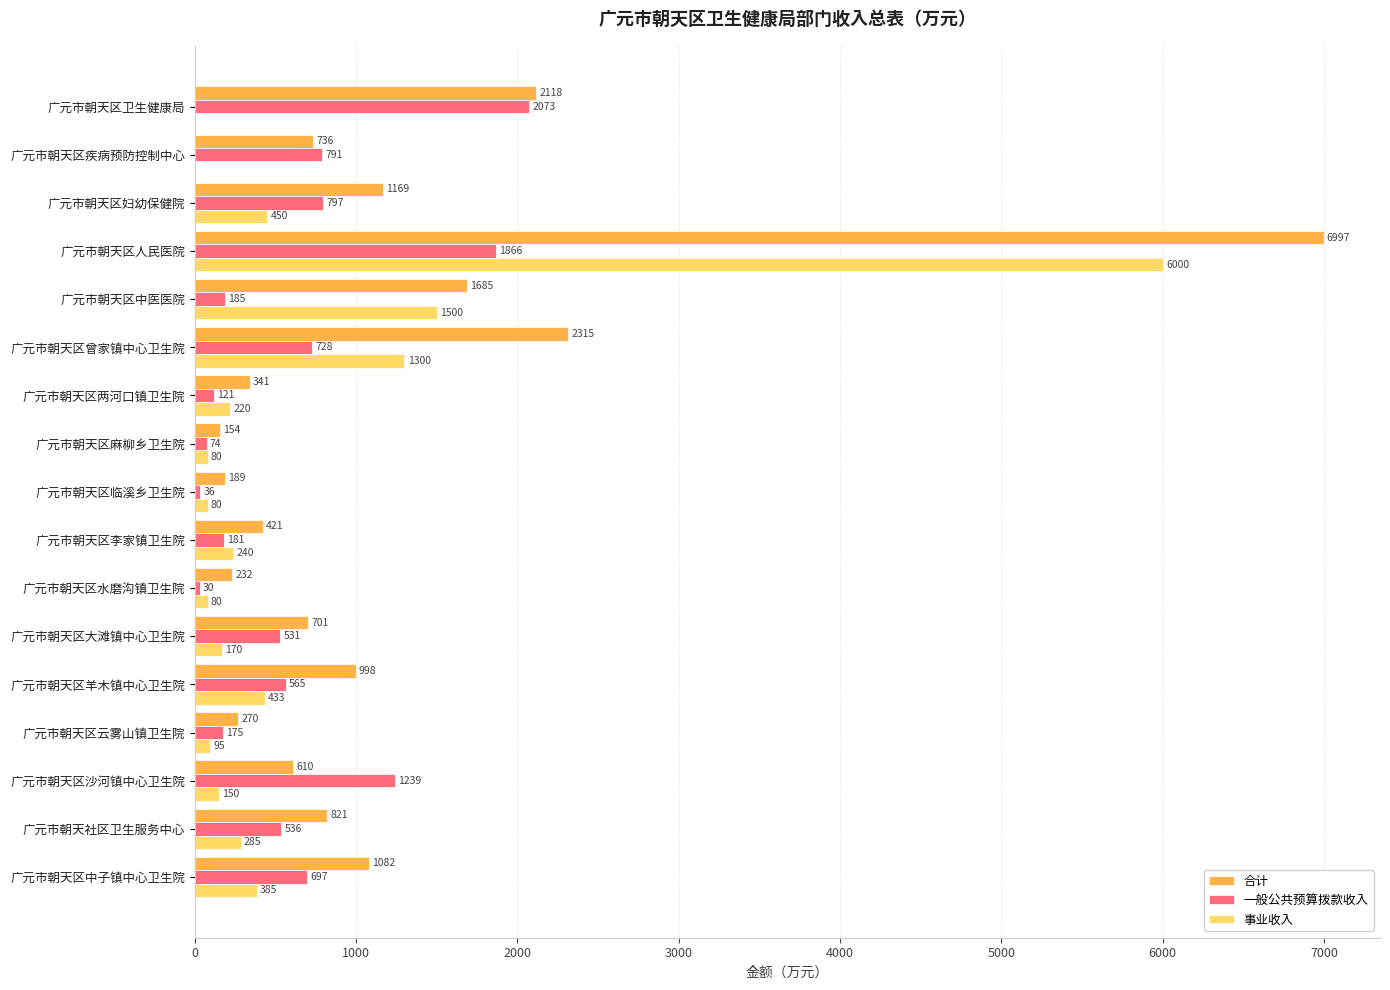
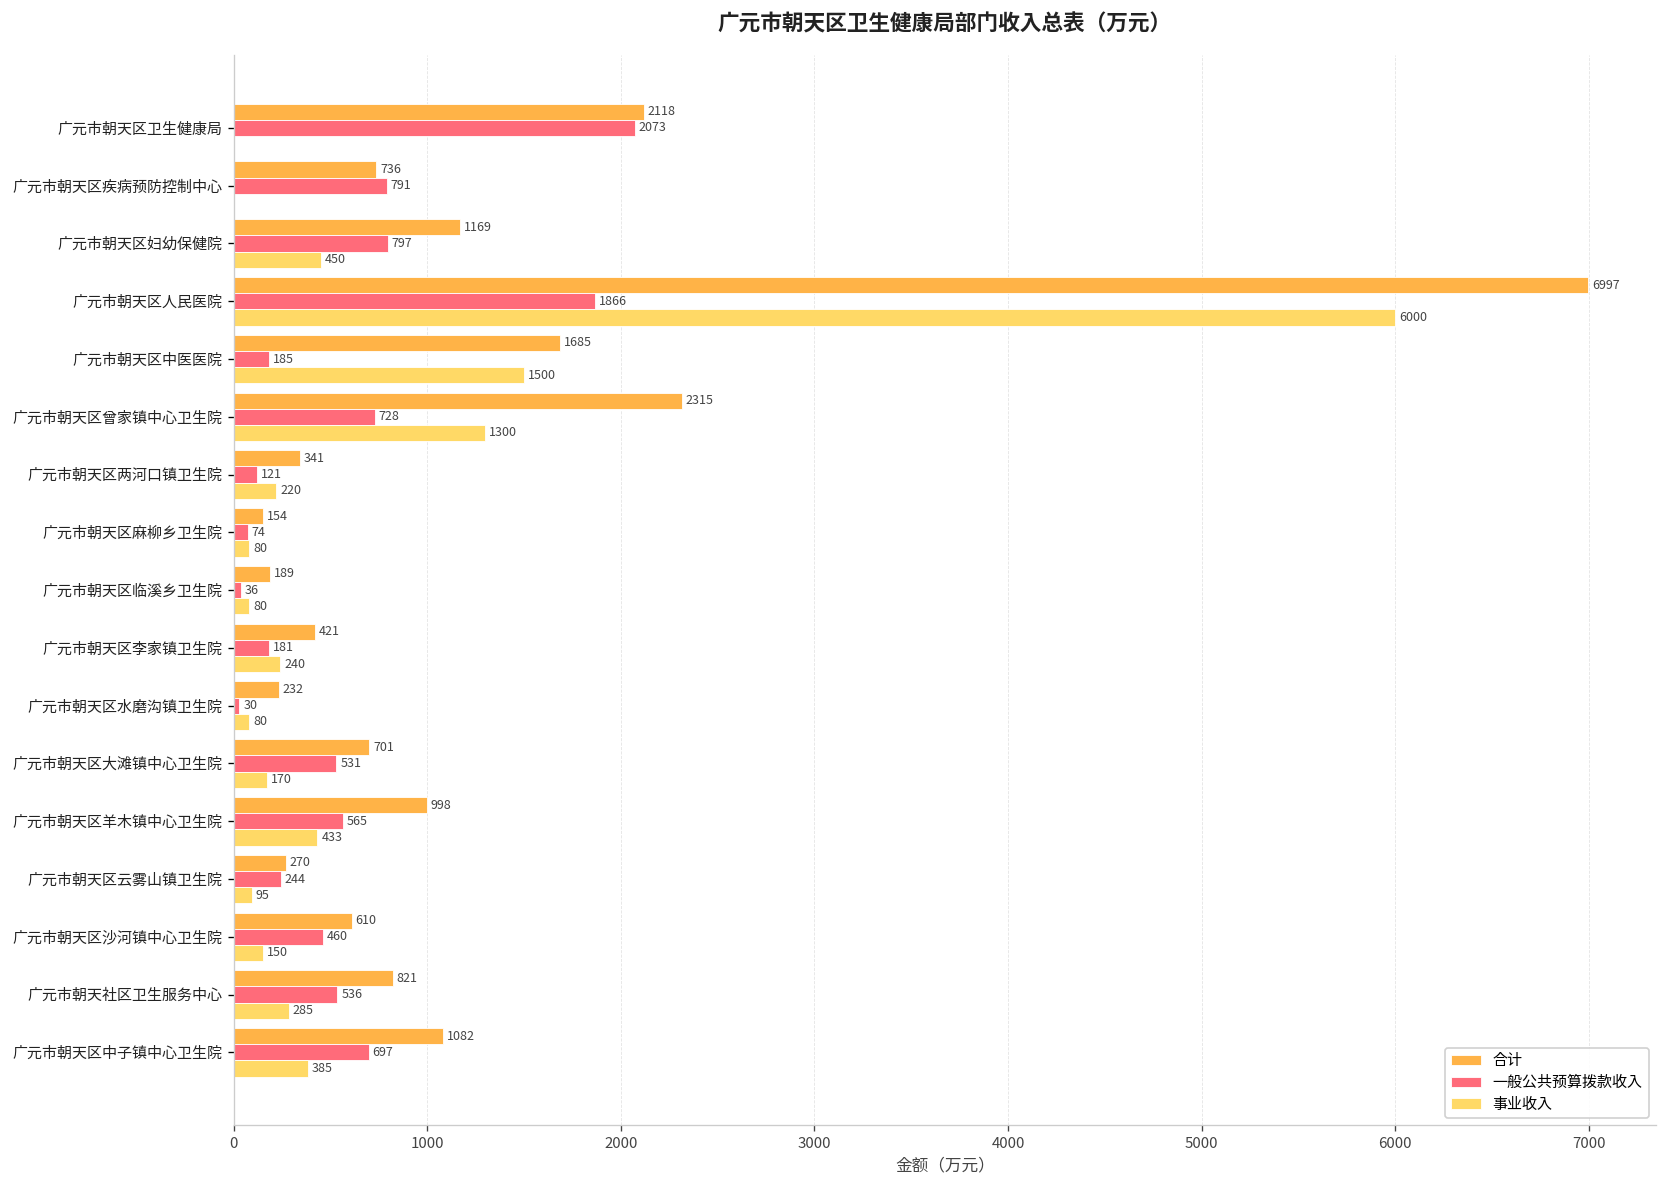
一般公共预算拨款收入, 广元市朝天区云雾山镇卫生院: 175 -> 244
一般公共预算拨款收入, 广元市朝天区沙河镇中心卫生院: 1239 -> 460
